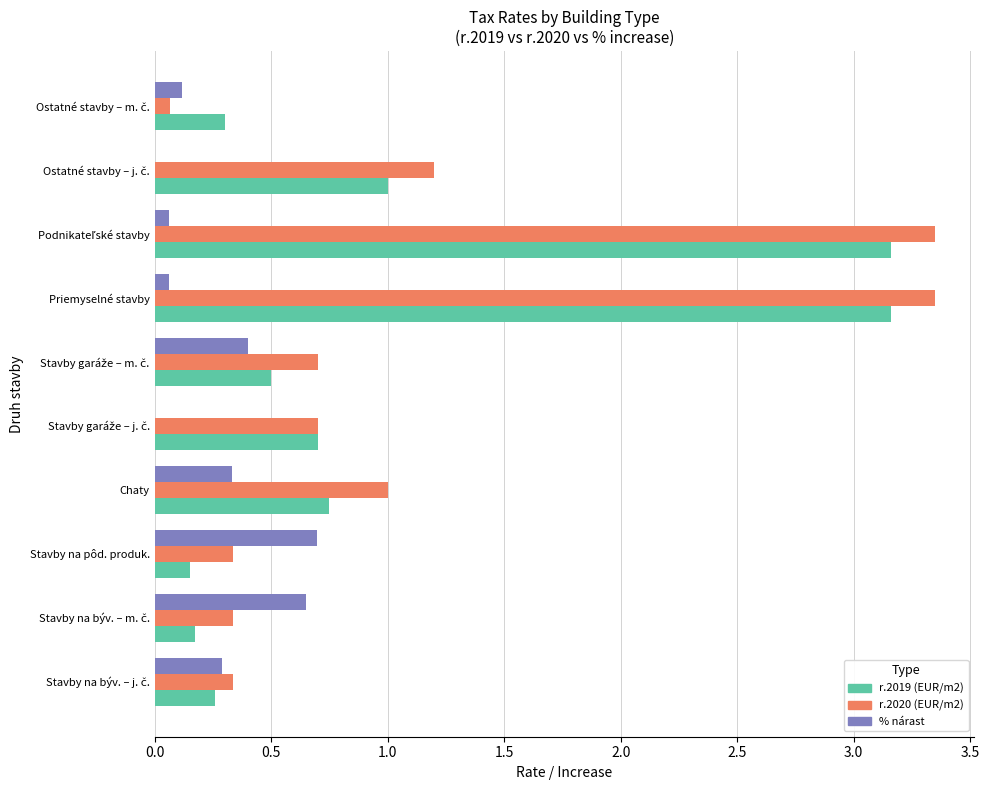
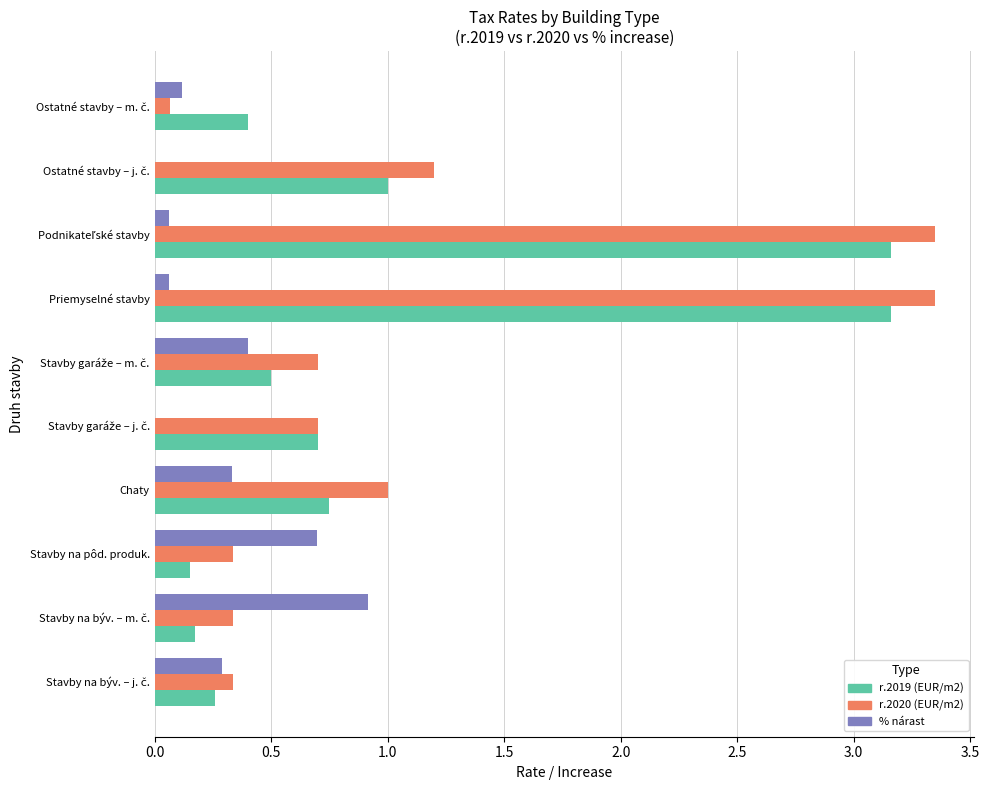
r.2019 (EUR/m2), Ostatné stavby – m. č.: 0.3 -> 0.4
% nárast, Stavby na býv. – m. č.: 0.65 -> 0.91
